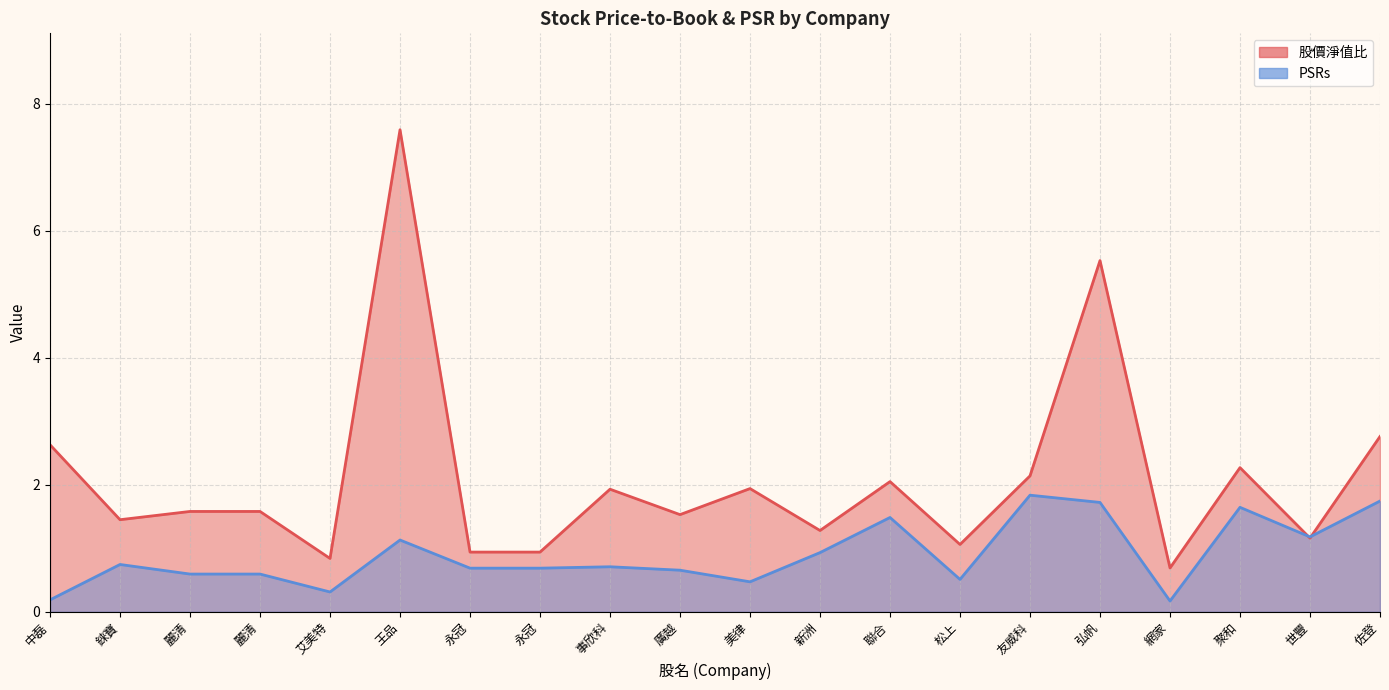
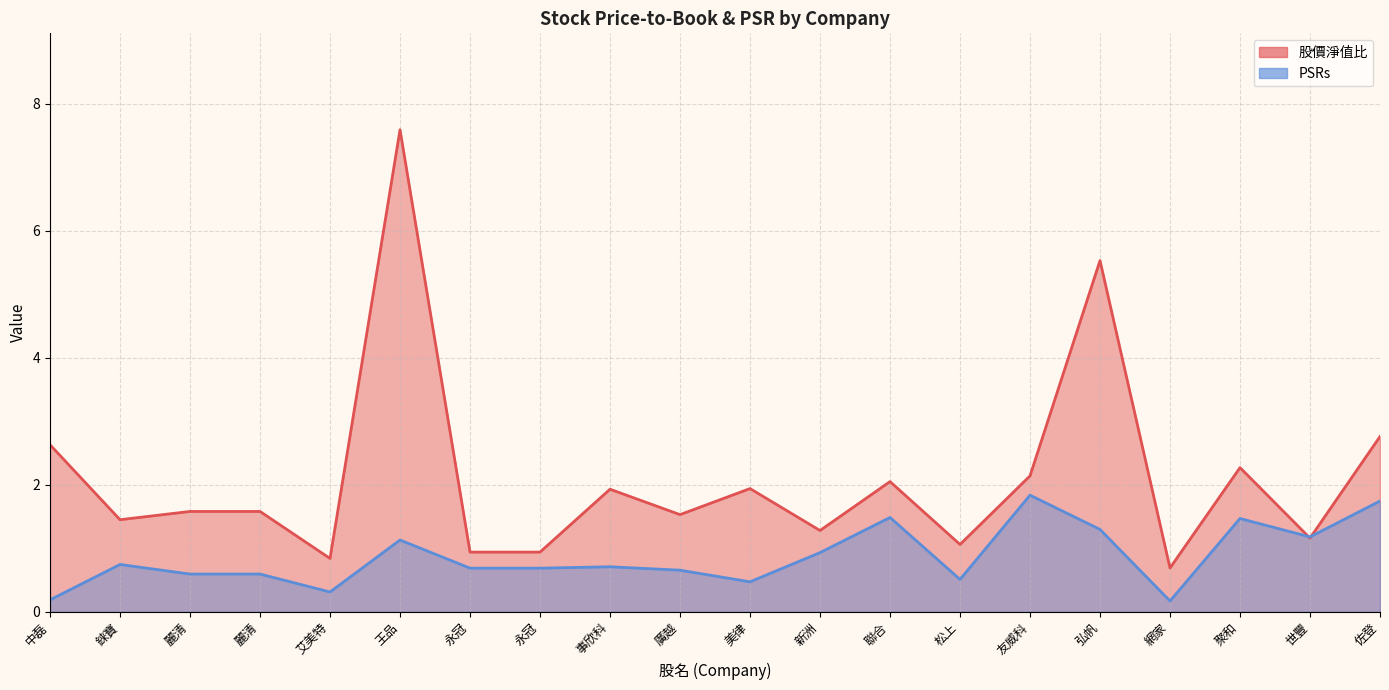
PSRs, 弘帆: 1.7 -> 1.3
PSRs, 聚和: 1.6 -> 1.5
